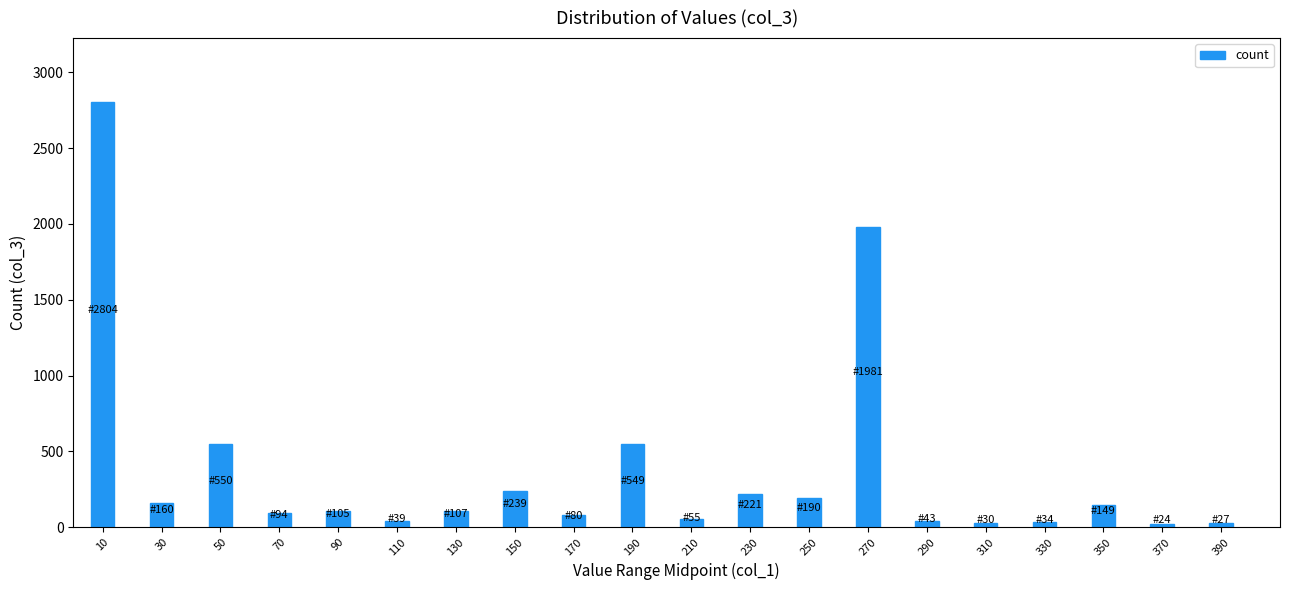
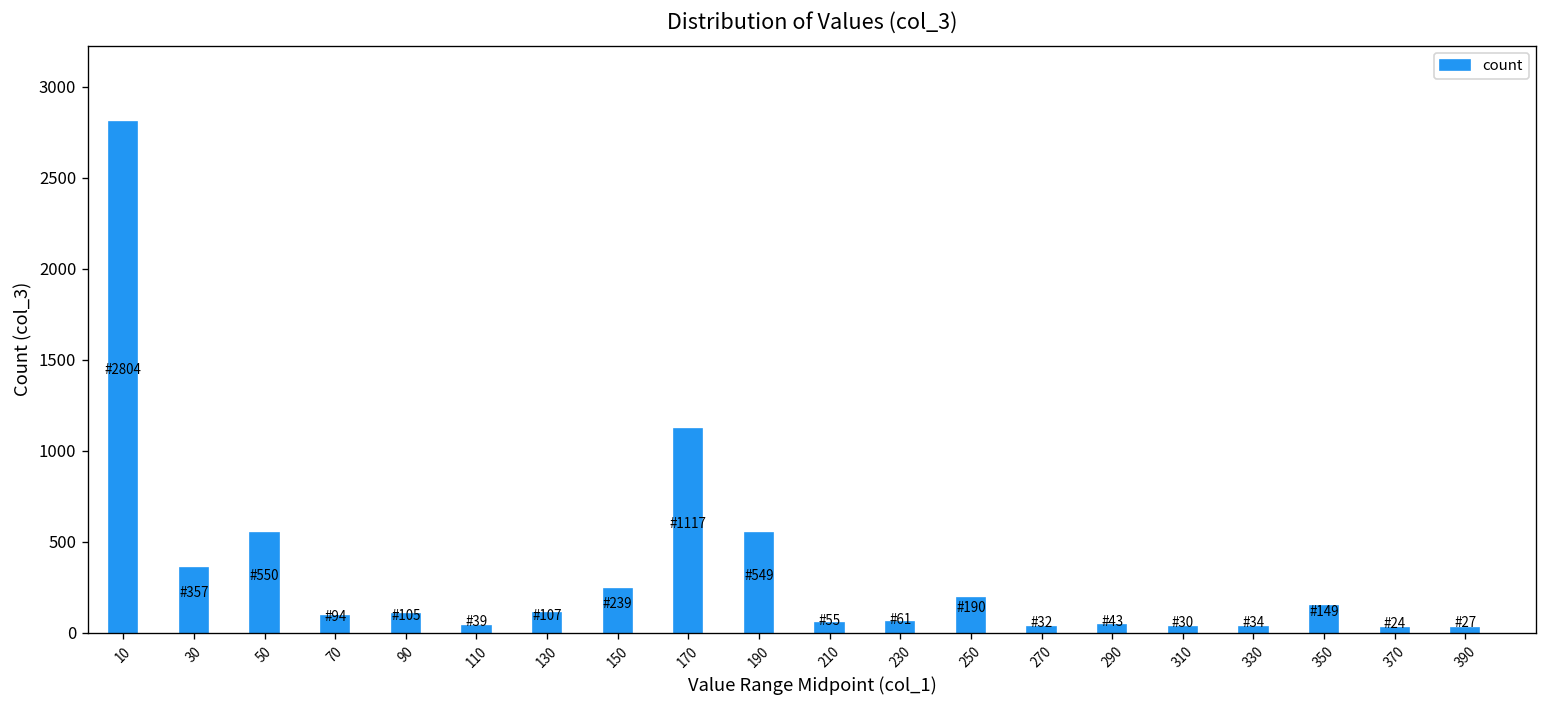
30: 160 -> 357
170: 80 -> 1117
230: 221 -> 61
270: 1981 -> 32
